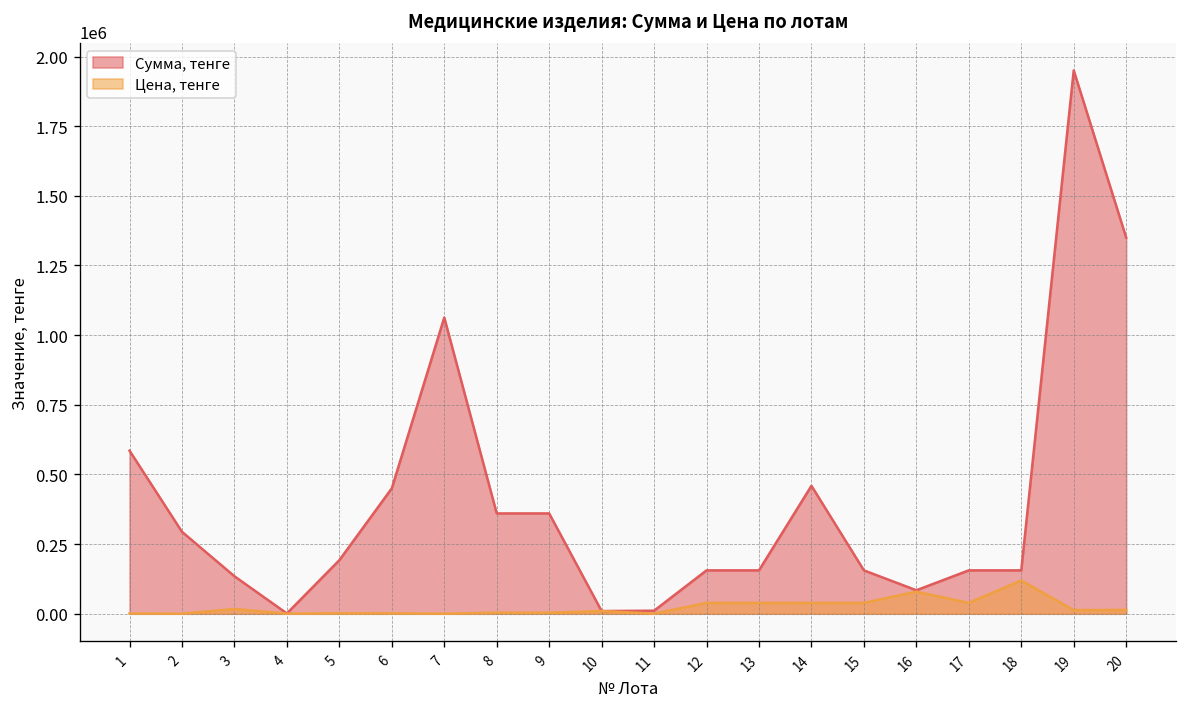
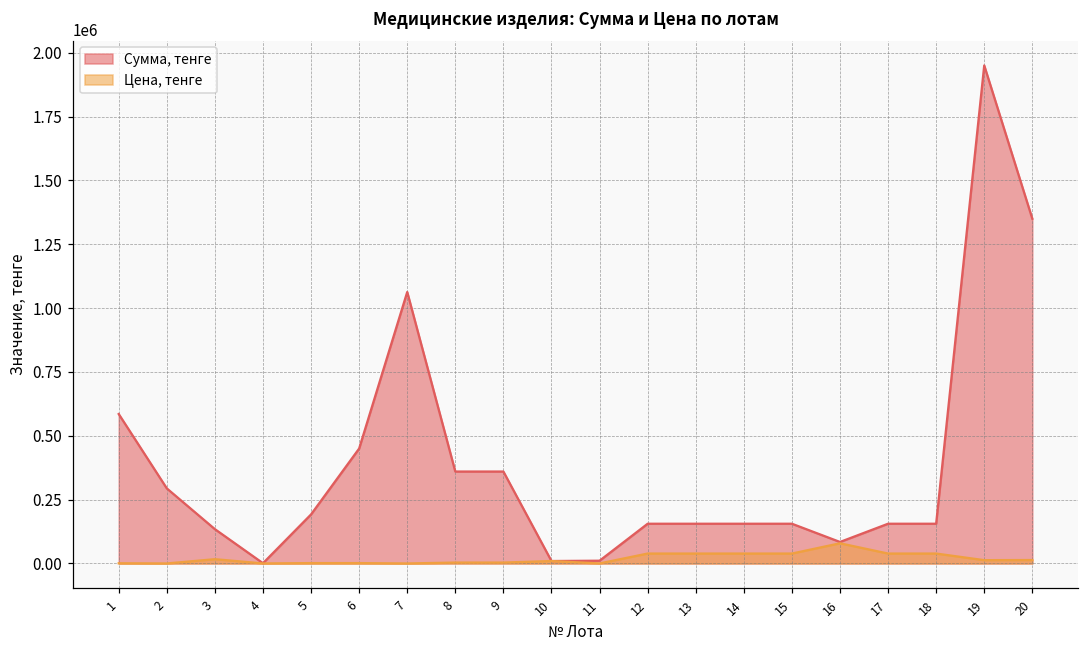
Сумма, тенге, 14: 460000 -> 160000
Цена, тенге, 18: 120000 -> 40000
